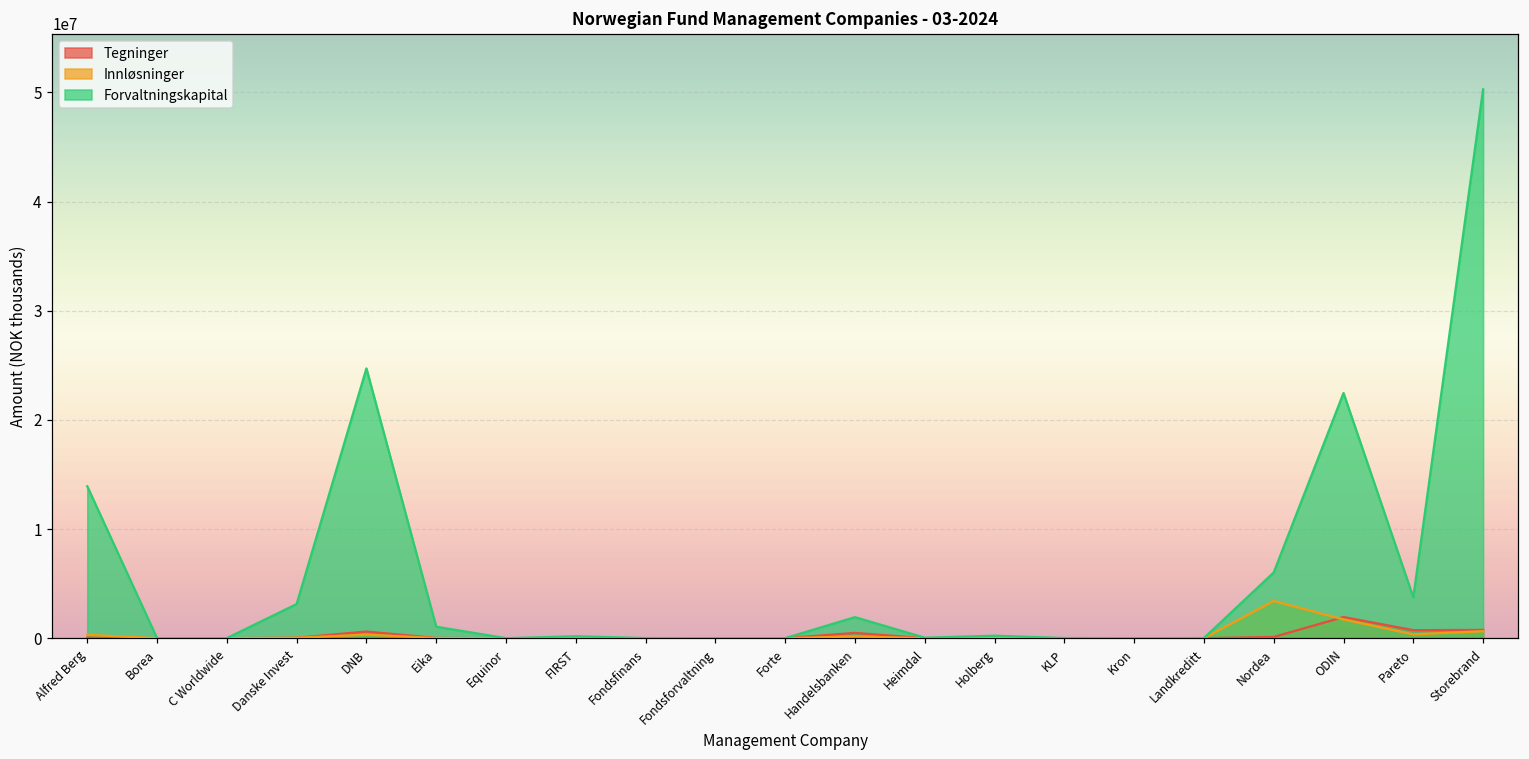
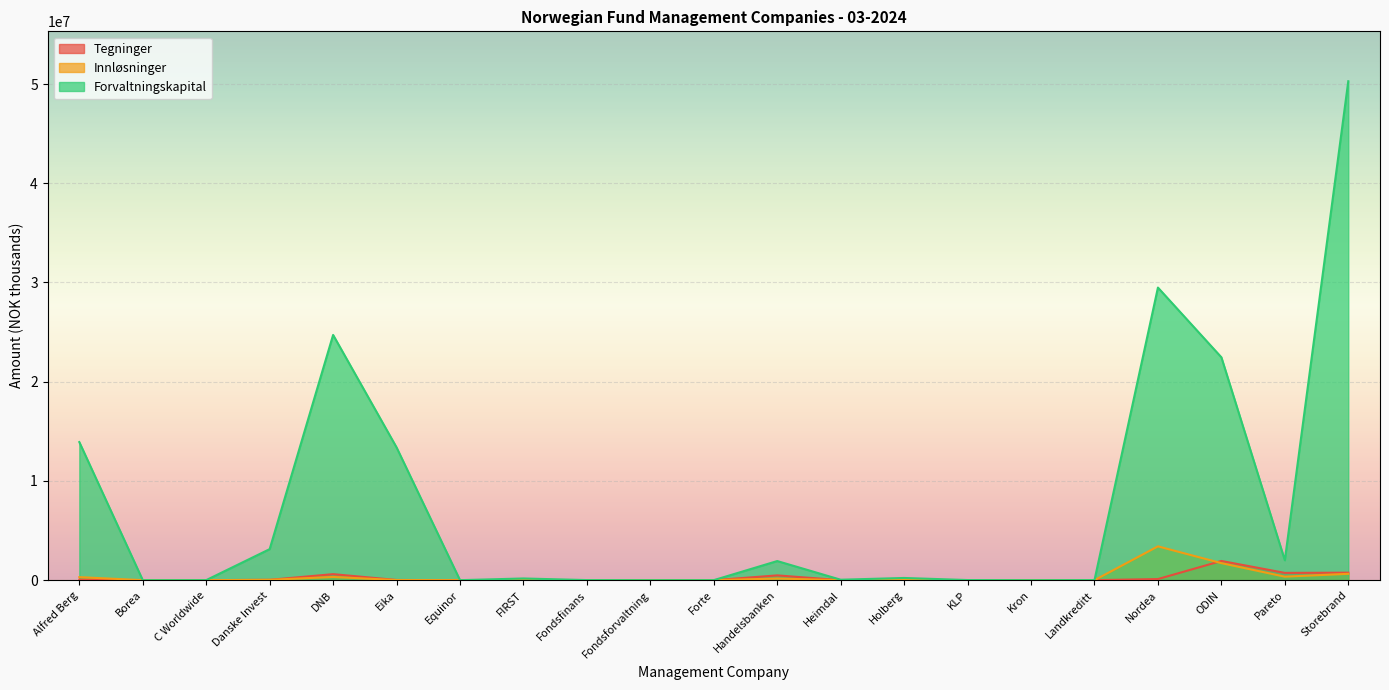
Forvaltningskapital, Eika: 1000000 -> 13000000
Forvaltningskapital, Nordea: 6000000 -> 29000000
Forvaltningskapital, Pareto: 4000000 -> 2000000
